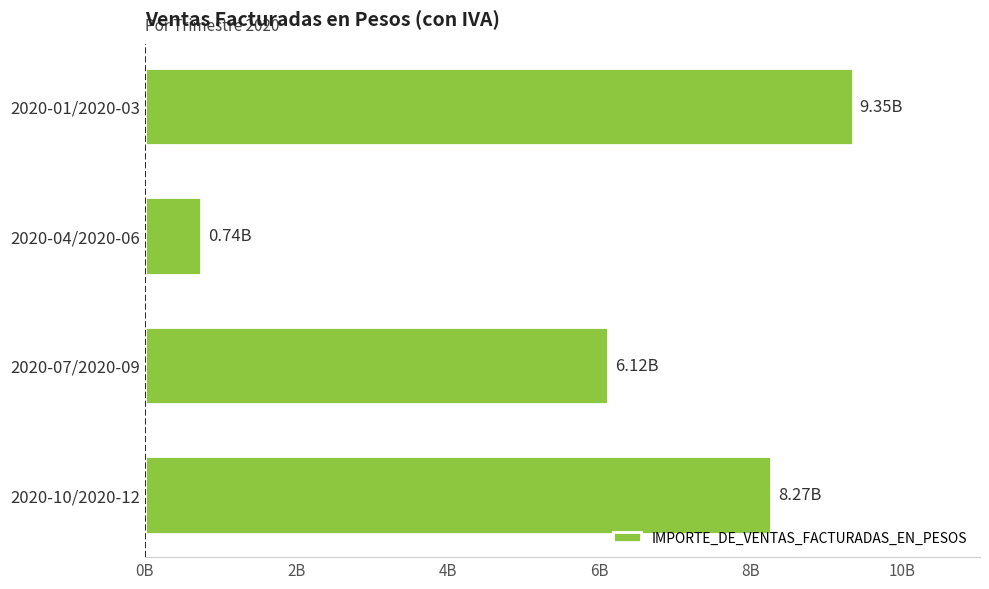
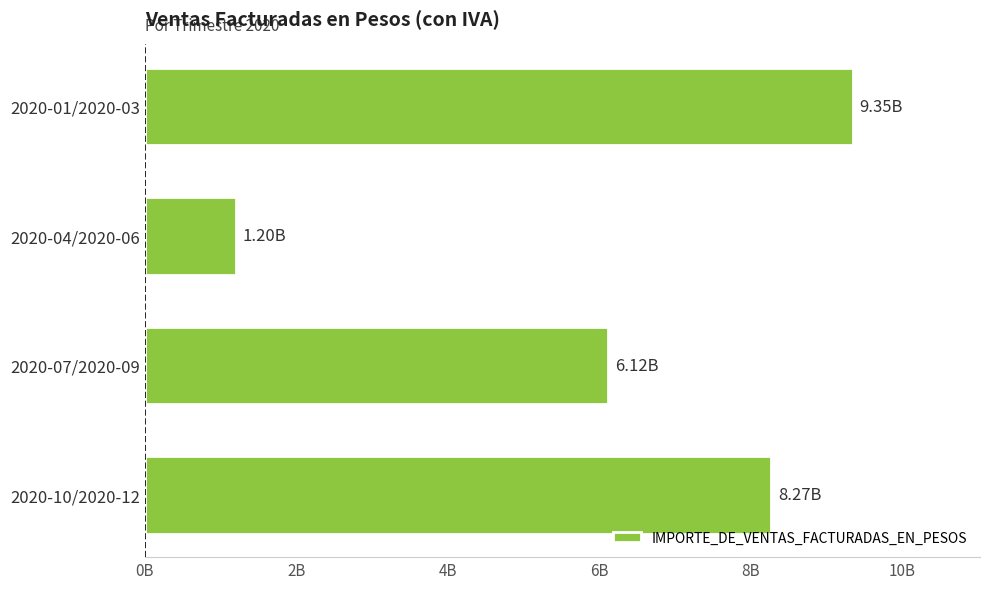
2020-04/2020-06: 0.74B -> 1.20B
